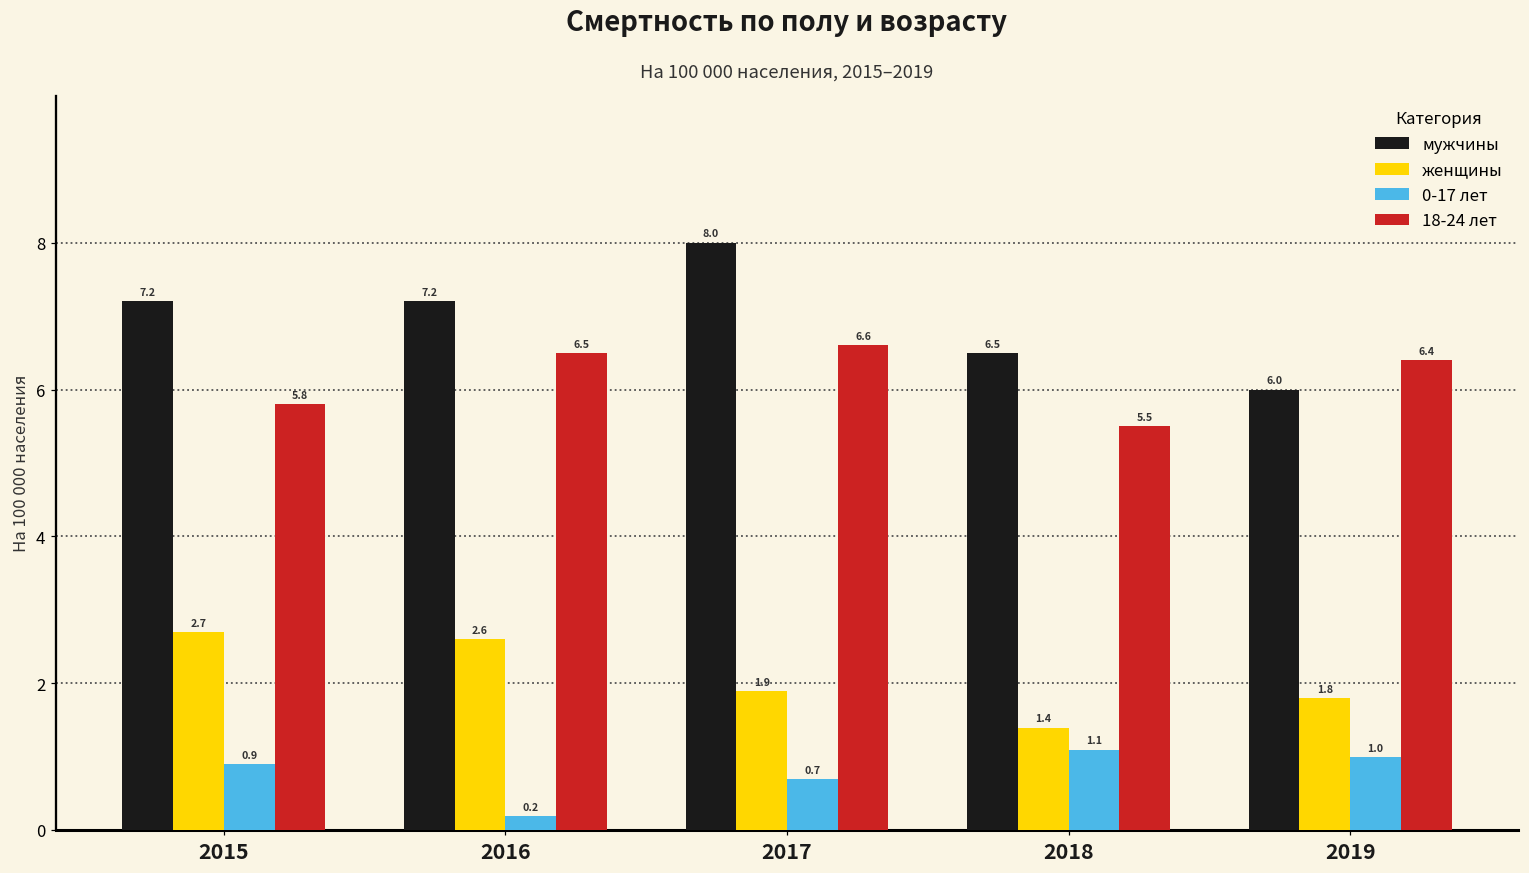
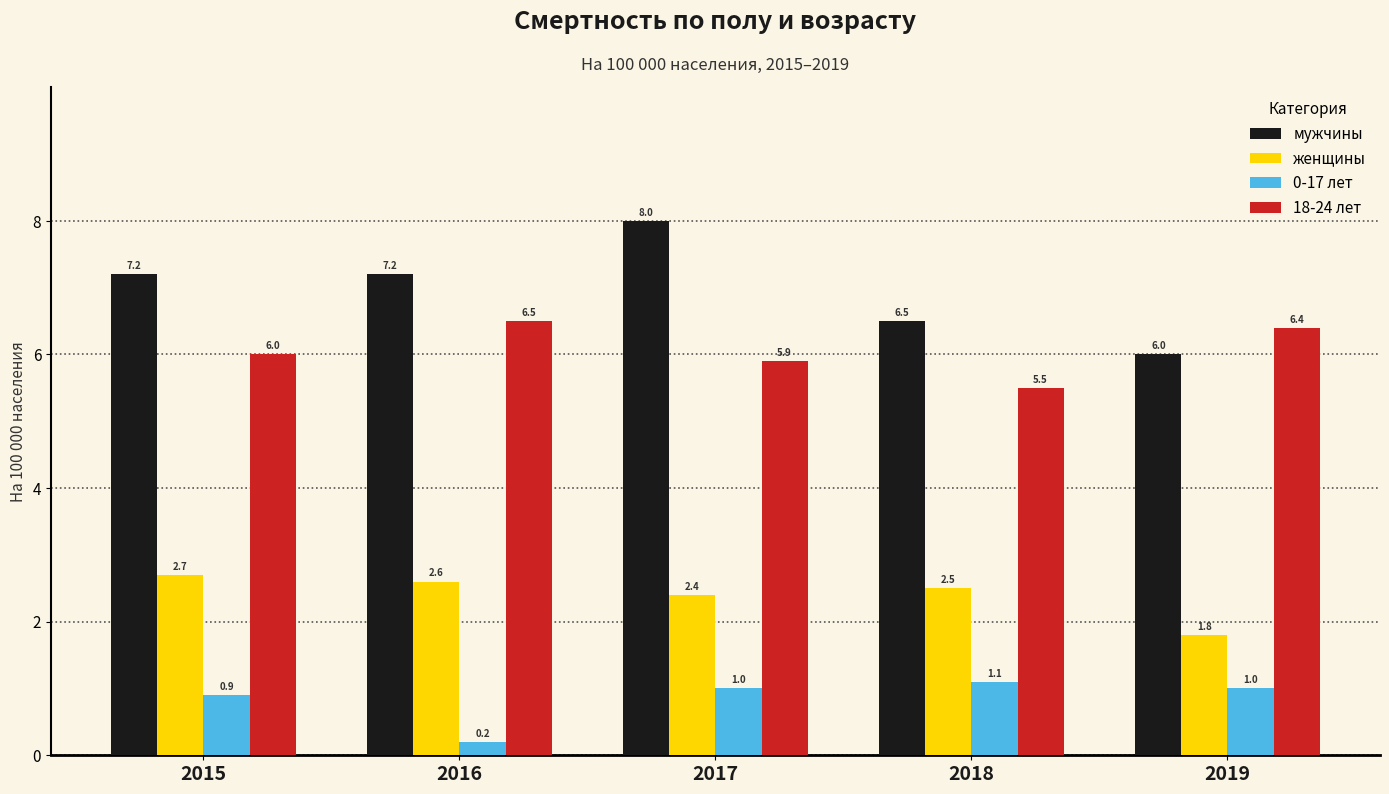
18-24 лет, 2015: 5.8 -> 6.0
женщины, 2017: 1.9 -> 2.4
0-17 лет, 2017: 0.7 -> 1.0
18-24 лет, 2017: 6.6 -> 5.9
женщины, 2018: 1.4 -> 2.5
